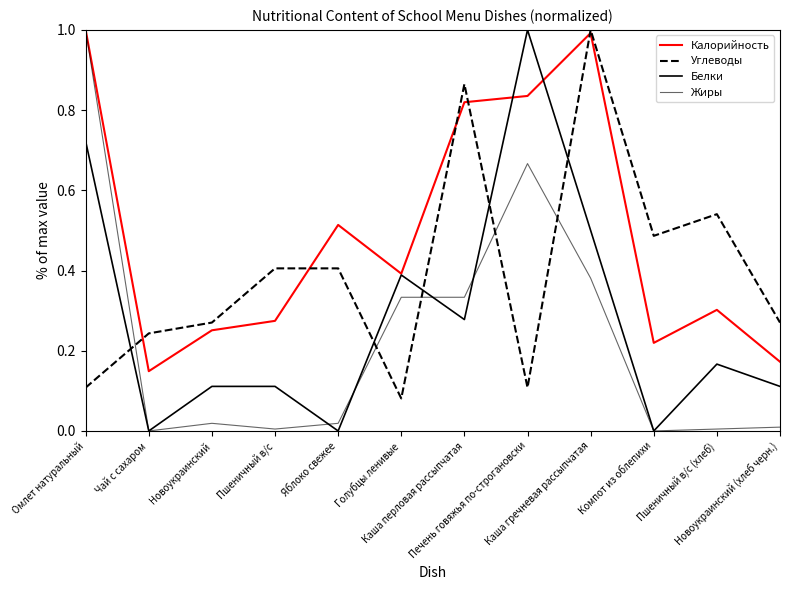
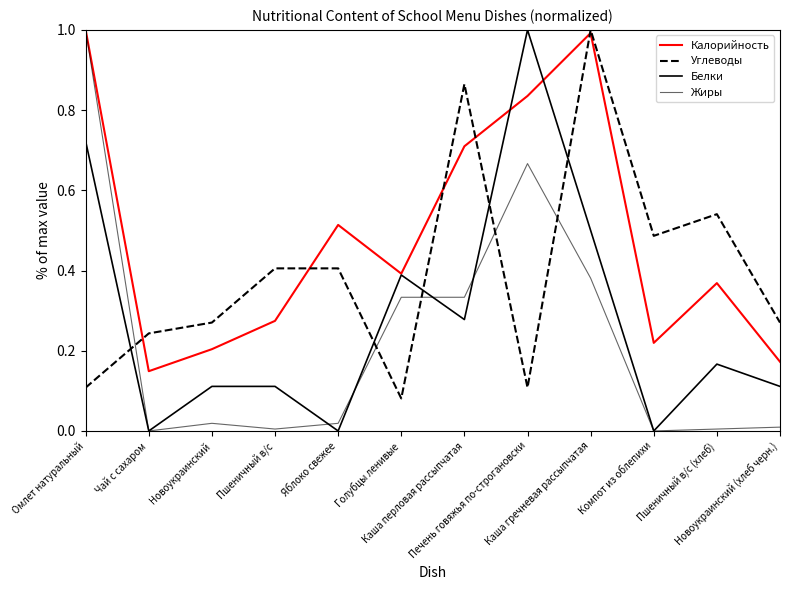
Калорийность, Новоукраинский: 0.25 -> 0.20
Калорийность, Каша перловая рассыпчатая: 0.82 -> 0.71
Калорийность, Пшеничный в/с (хлеб): 0.30 -> 0.37
